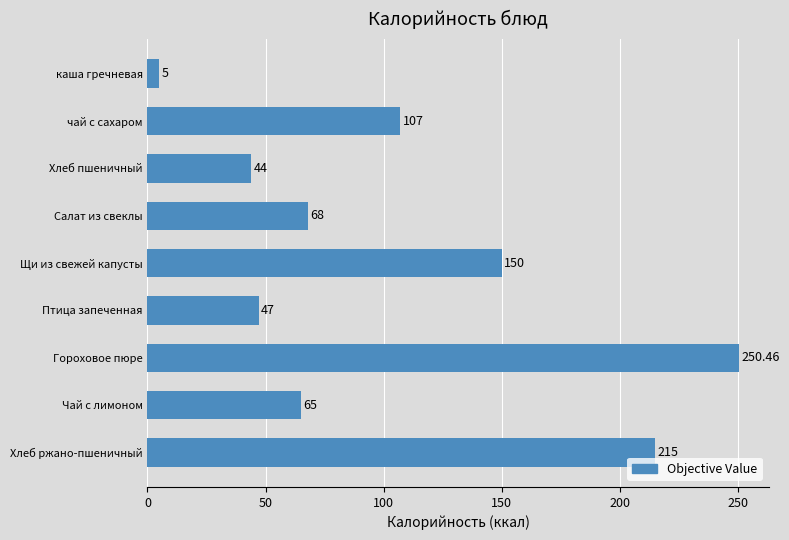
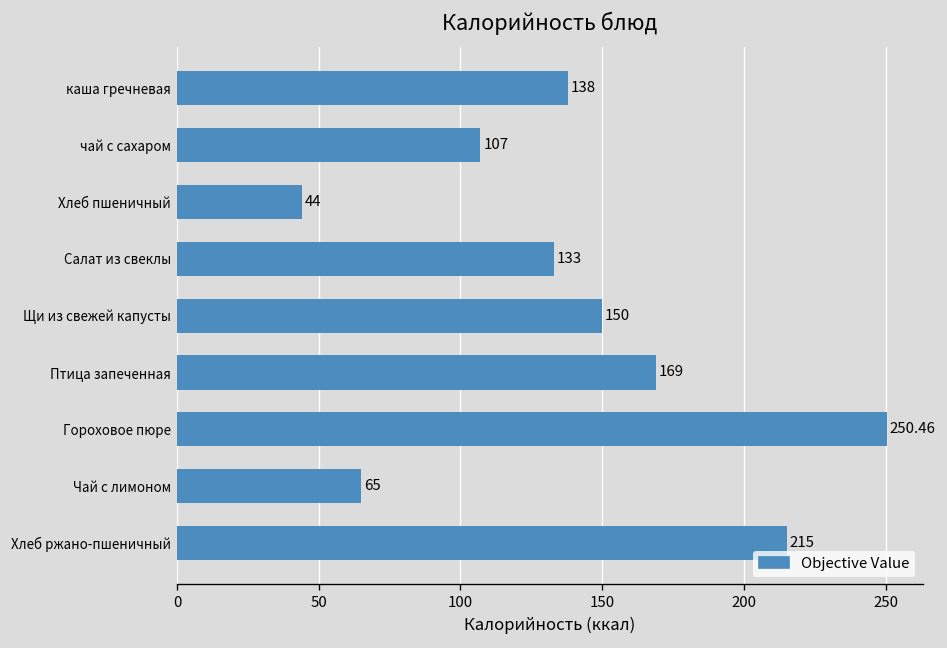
каша гречневая: 5 -> 138
Салат из свеклы: 68 -> 133
Птица запеченная: 47 -> 169
